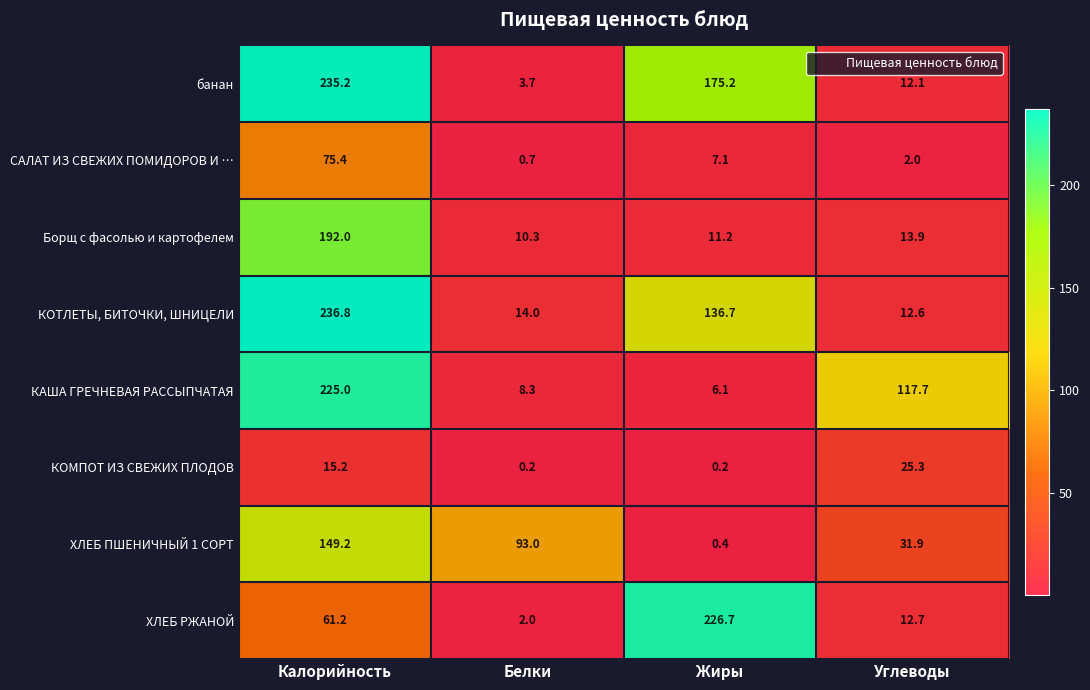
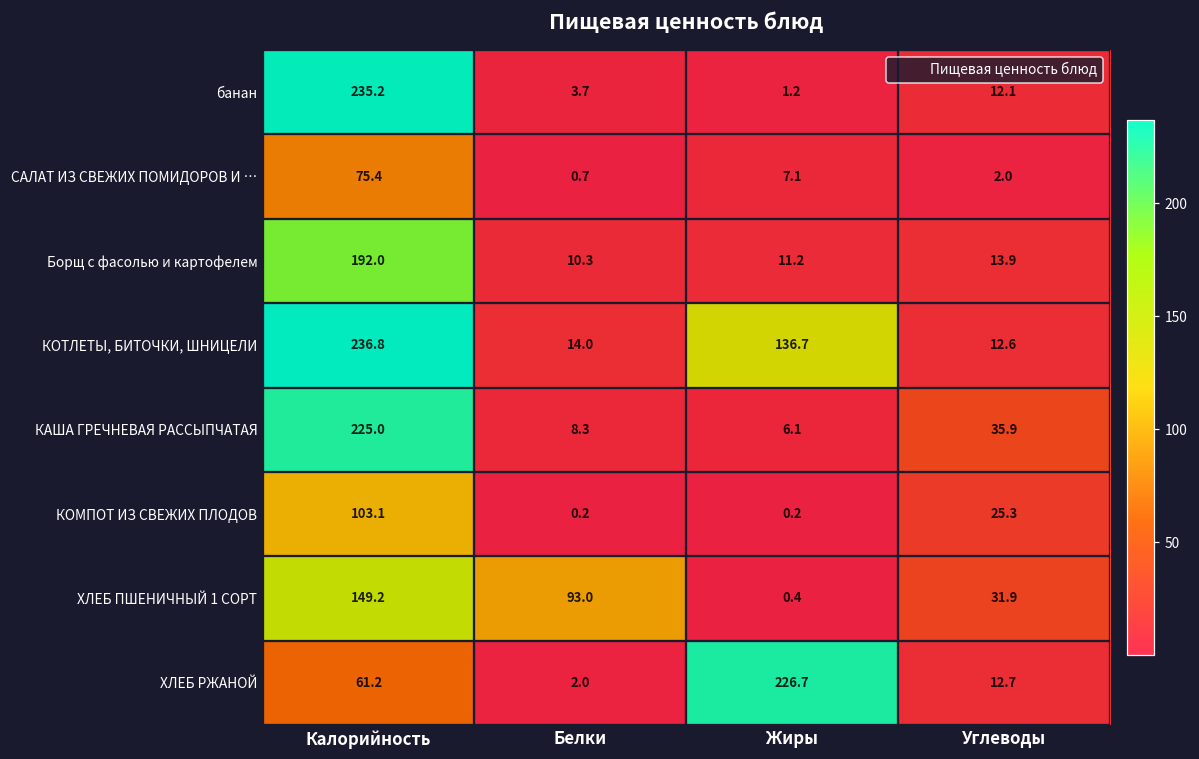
банан, Жиры: 175.2 -> 1.2
КАША ГРЕЧНЕВАЯ РАССЫПЧАТАЯ, Углеводы: 117.7 -> 35.9
КОМПОТ ИЗ СВЕЖИХ ПЛОДОВ, Калорийность: 15.2 -> 103.1
